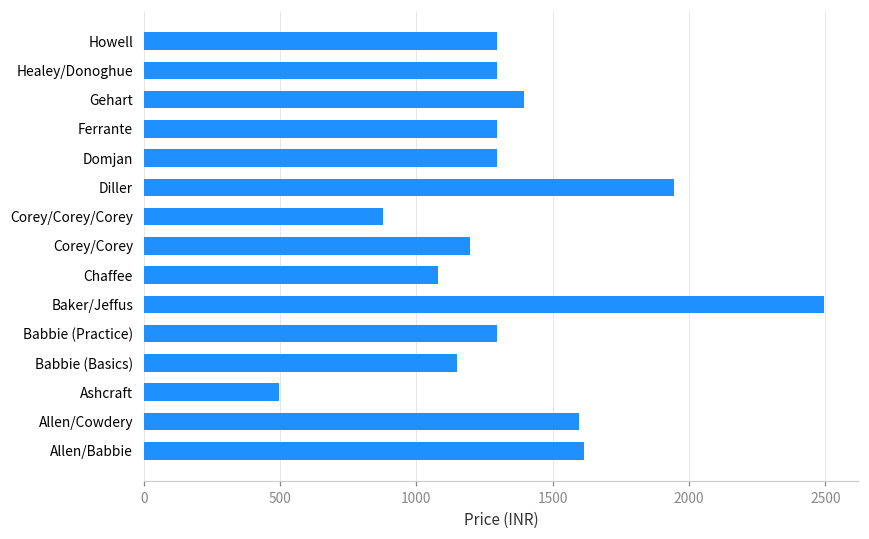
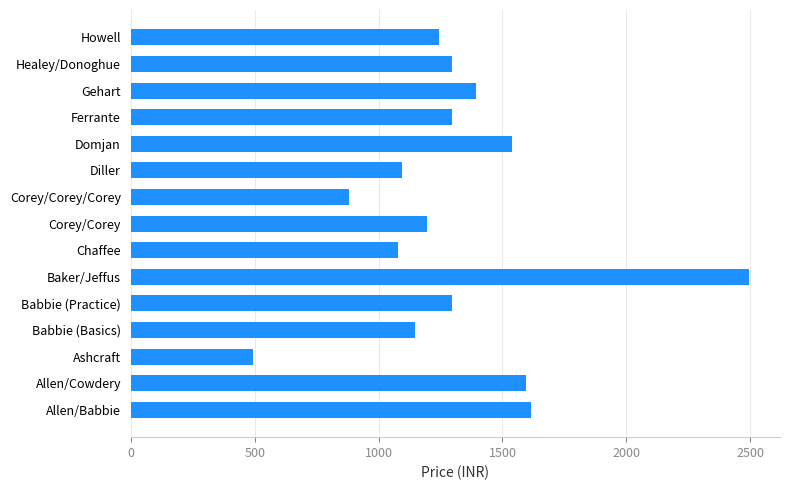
Howell: 1300 -> 1250
Domjan: 1300 -> 1540
Diller: 1950 -> 1100
